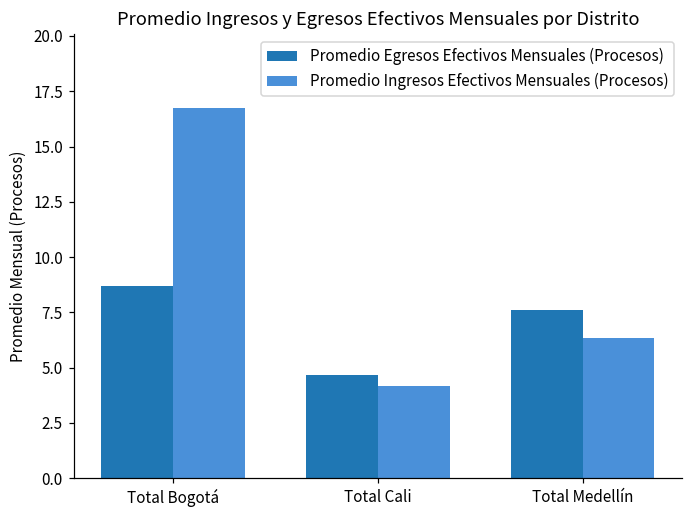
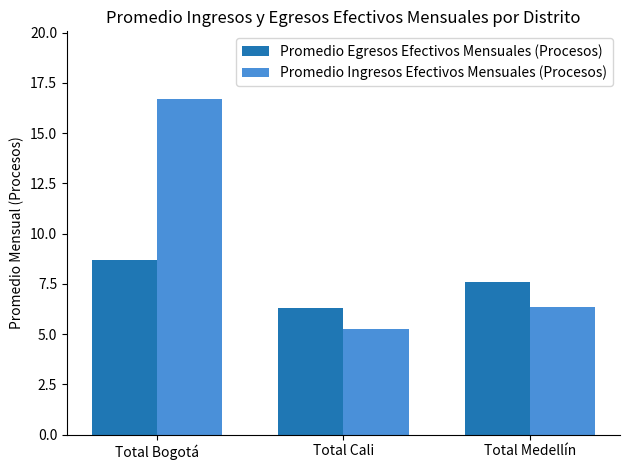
Promedio Egresos Efectivos Mensuales (Procesos), Total Cali: 4.7 -> 6.3
Promedio Ingresos Efectivos Mensuales (Procesos), Total Cali: 4.2 -> 5.3
